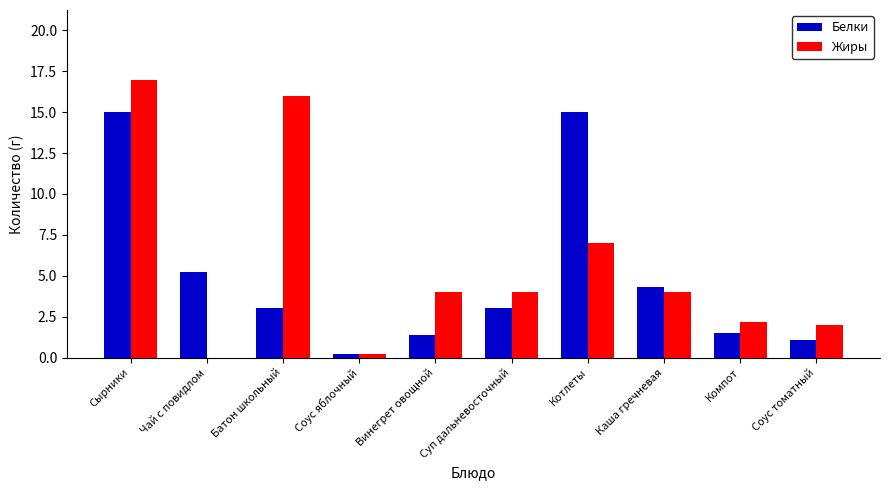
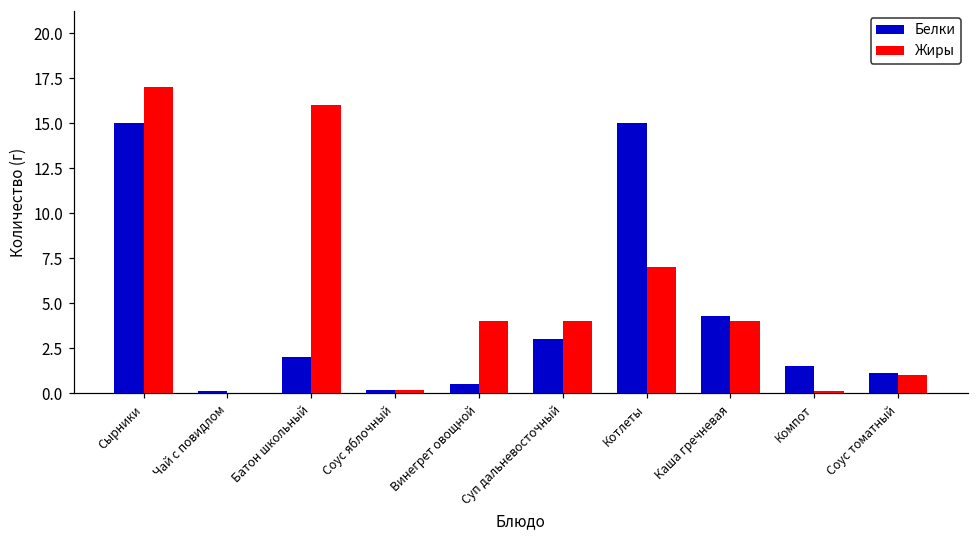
Белки, Чай с повидлом: 5.2 -> 0.1
Белки, Батон школьный: 3 -> 2
Белки, Винегрет овощной: 1.4 -> 0.5
Жиры, Компот: 2.2 -> 0.1
Жиры, Соус томатный: 2 -> 1
